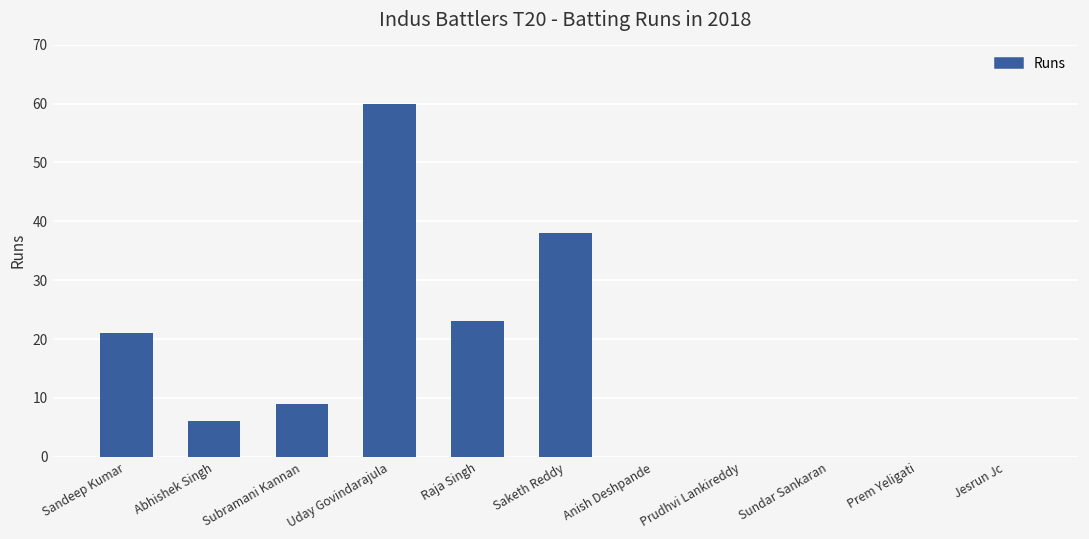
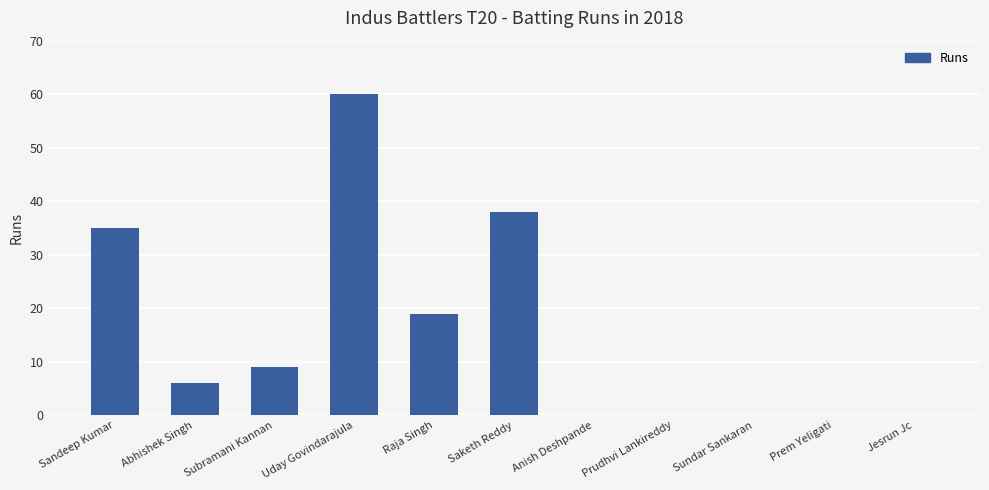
Sandeep Kumar: 21 -> 35
Raja Singh: 23 -> 19
